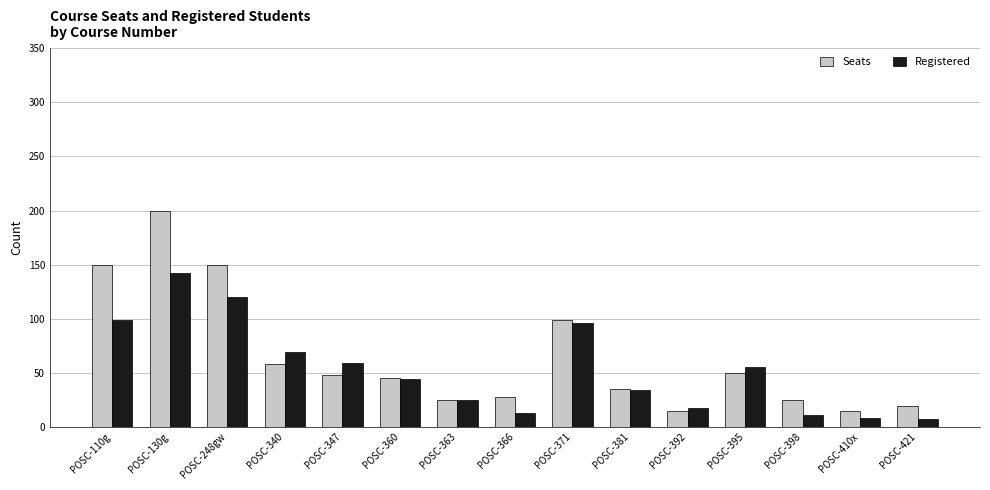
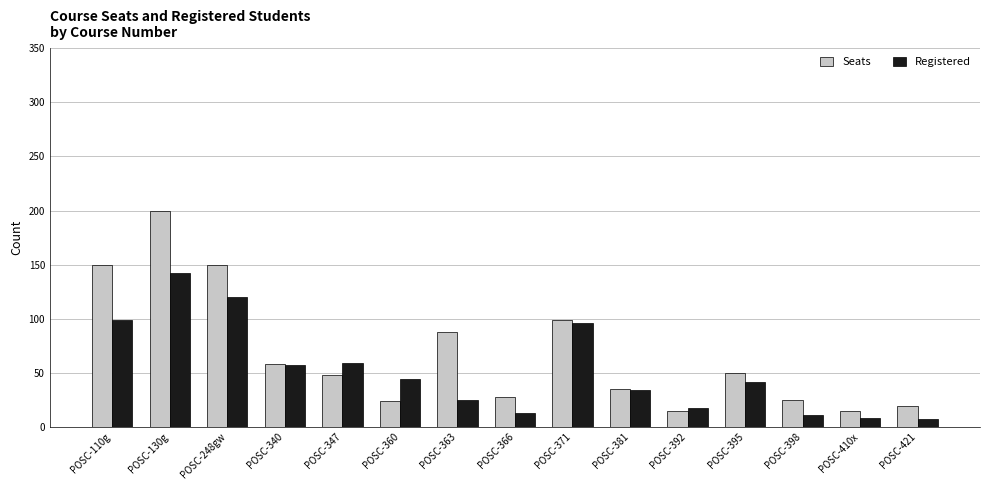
Registered, POSC-340: 69 -> 57
Seats, POSC-360: 45 -> 24
Seats, POSC-363: 25 -> 88
Registered, POSC-395: 55 -> 41
